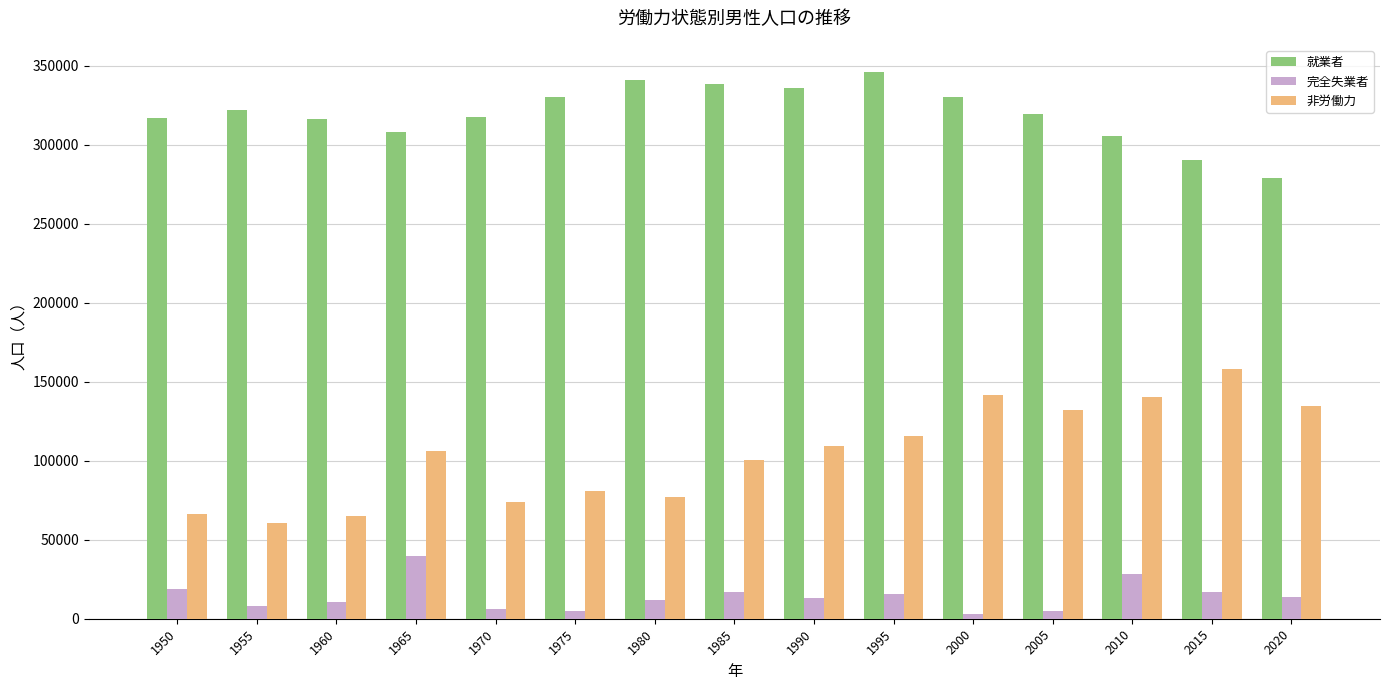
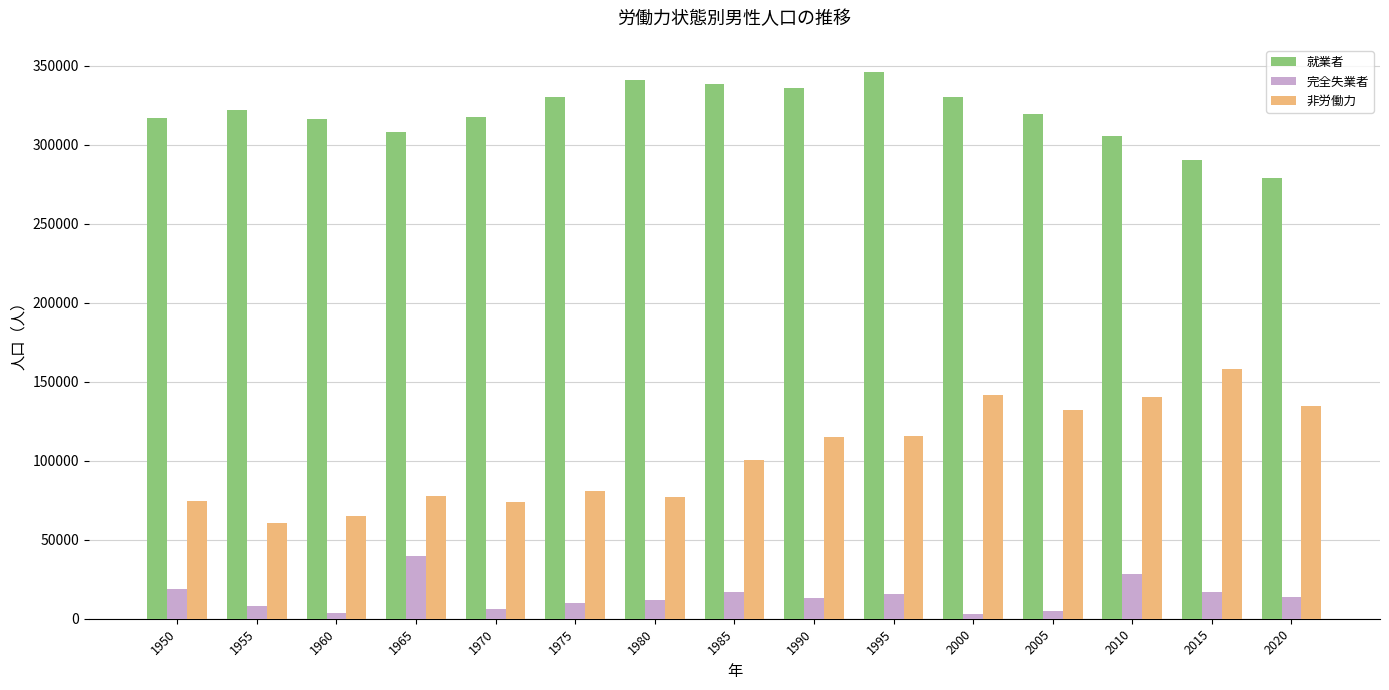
非労働力, 1950: 67000 -> 74000
完全失業者, 1960: 11000 -> 3000
非労働力, 1965: 106000 -> 77000
完全失業者, 1975: 5000 -> 10000
非労働力, 1990: 109000 -> 115000
